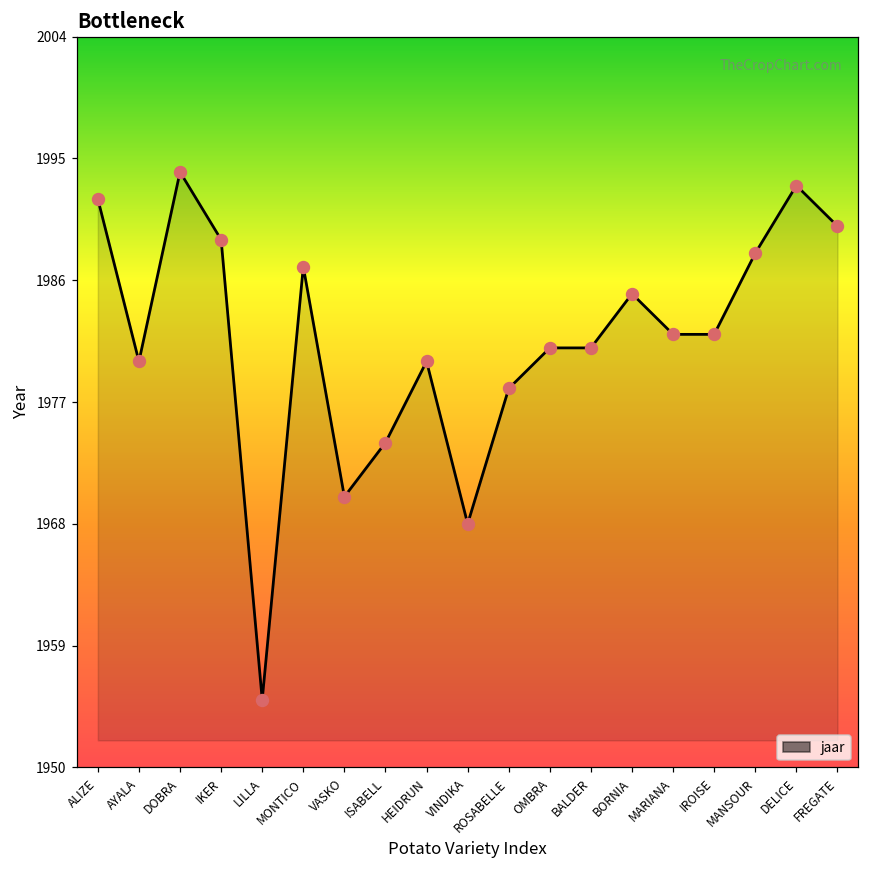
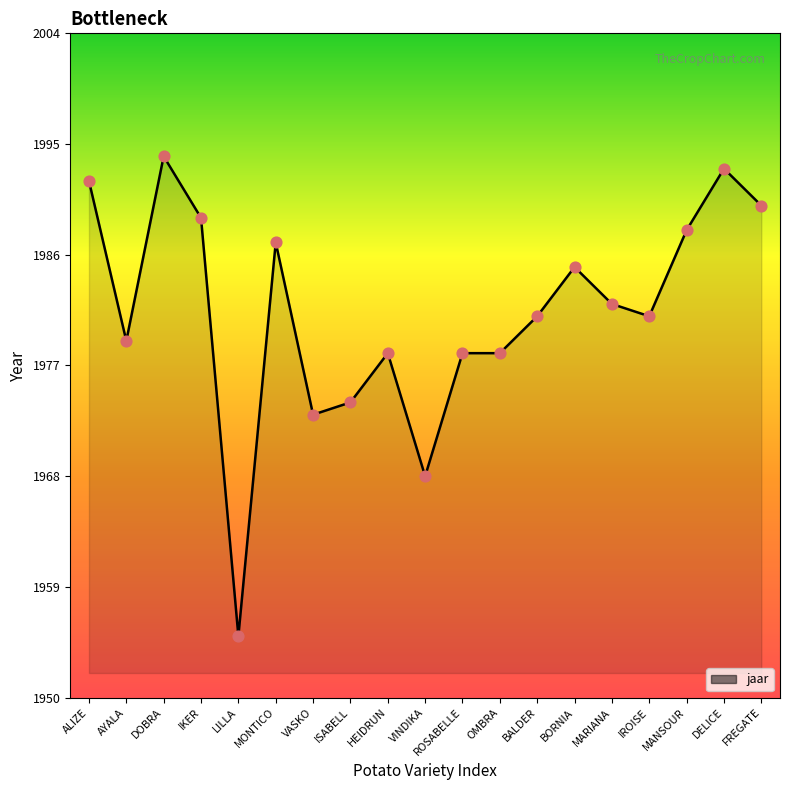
AYALA: 1980 -> 1979
VASKO: 1970 -> 1973
HEIDRUN: 1980 -> 1978
OMBRA: 1981 -> 1978
IROISE: 1982 -> 1981
